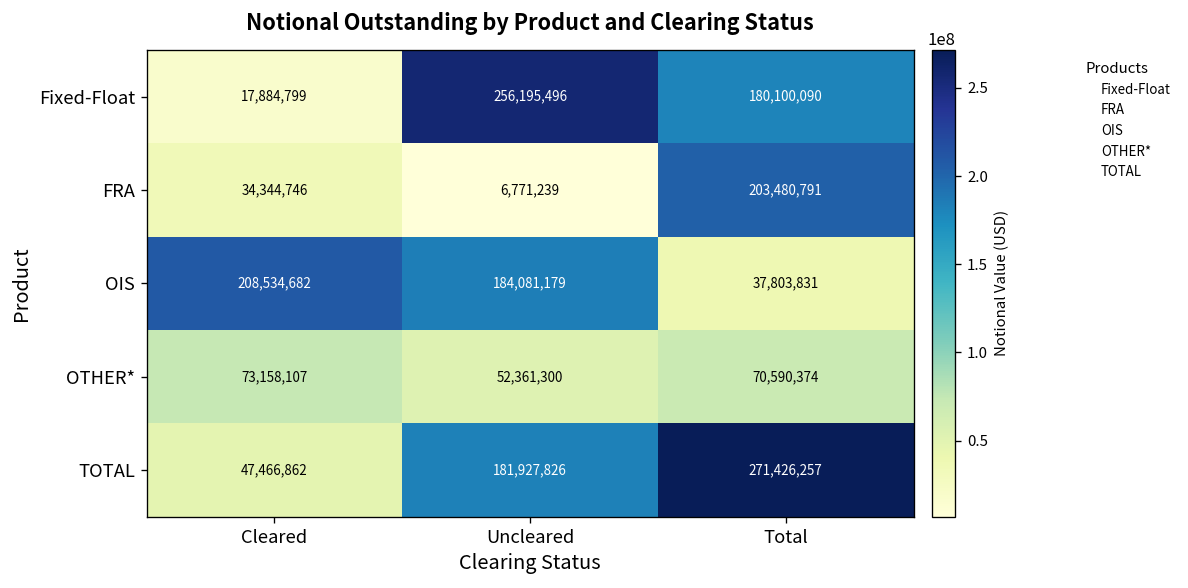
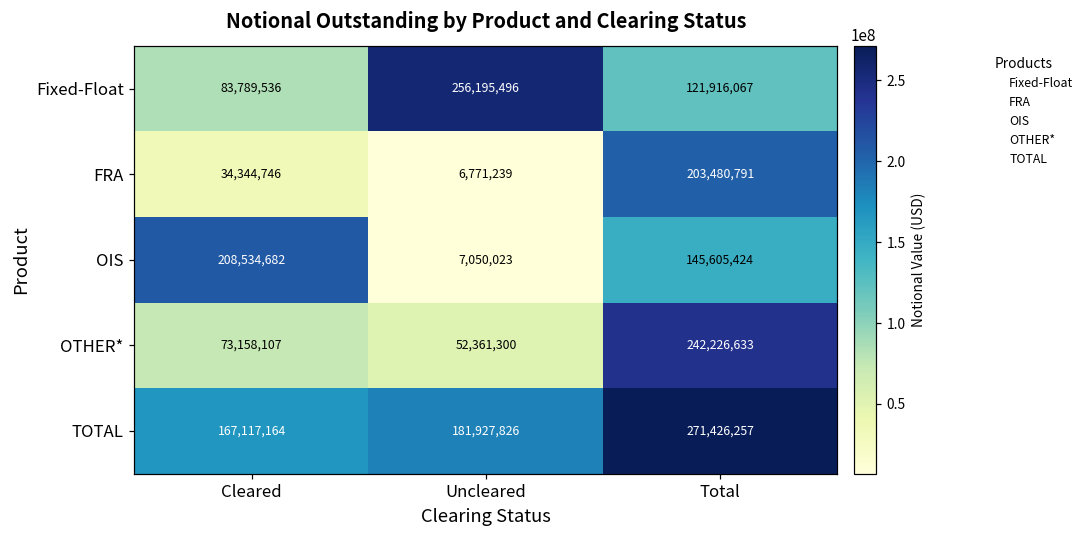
Fixed-Float, Cleared: 17,884,799 -> 83,789,536
Fixed-Float, Total: 180,100,090 -> 121,916,067
OIS, Uncleared: 184,081,179 -> 7,050,023
OIS, Total: 37,803,831 -> 145,605,424
OTHER*, Total: 70,590,374 -> 242,226,633
TOTAL, Cleared: 47,466,862 -> 167,117,164
